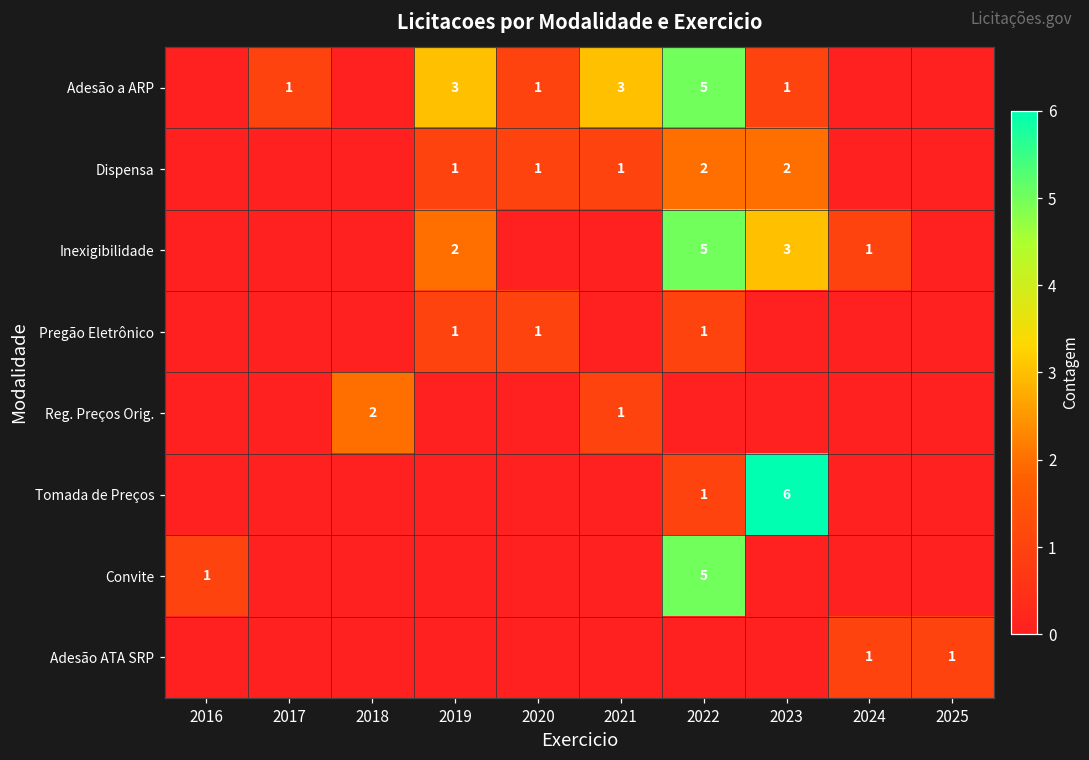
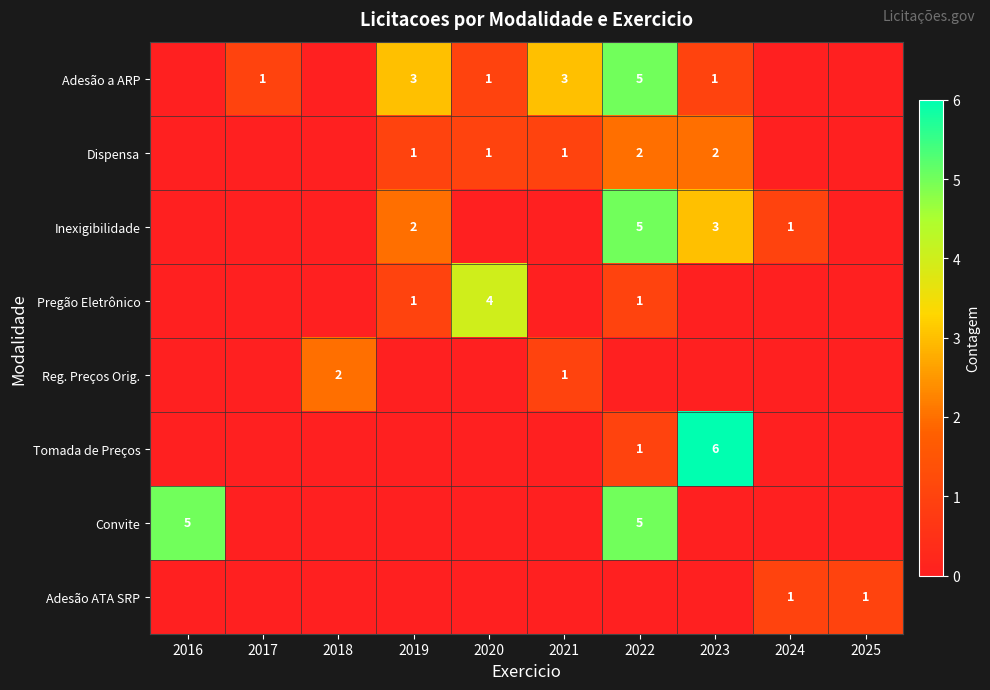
Pregão Eletrônico, 2020: 1 -> 4
Convite, 2016: 1 -> 5
